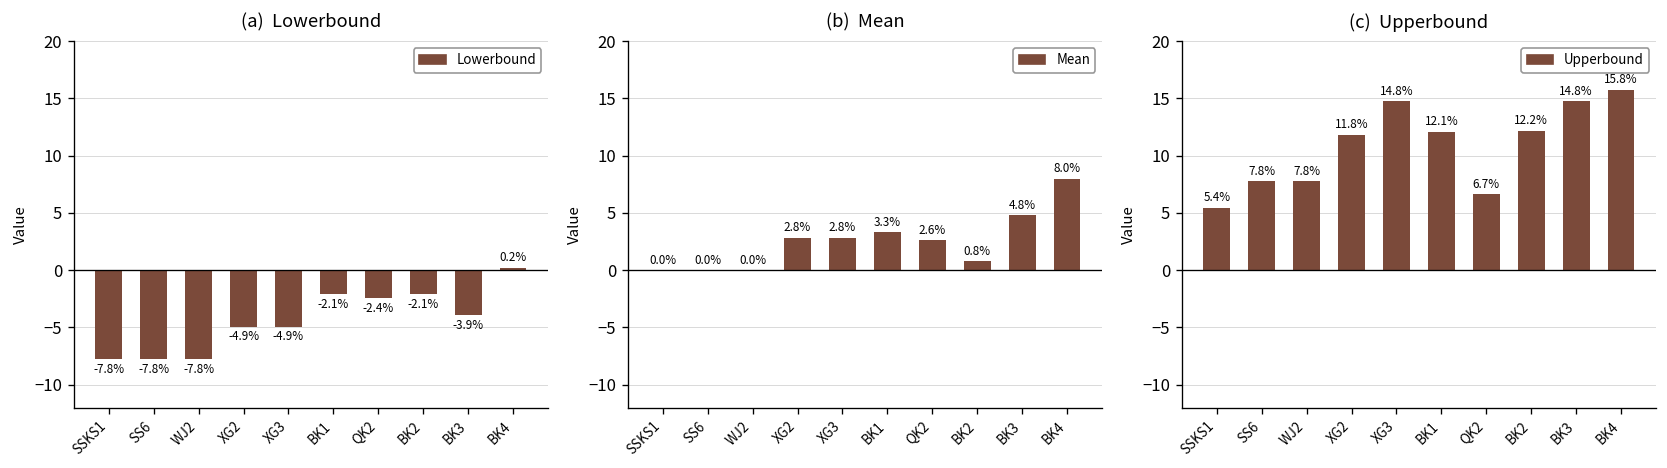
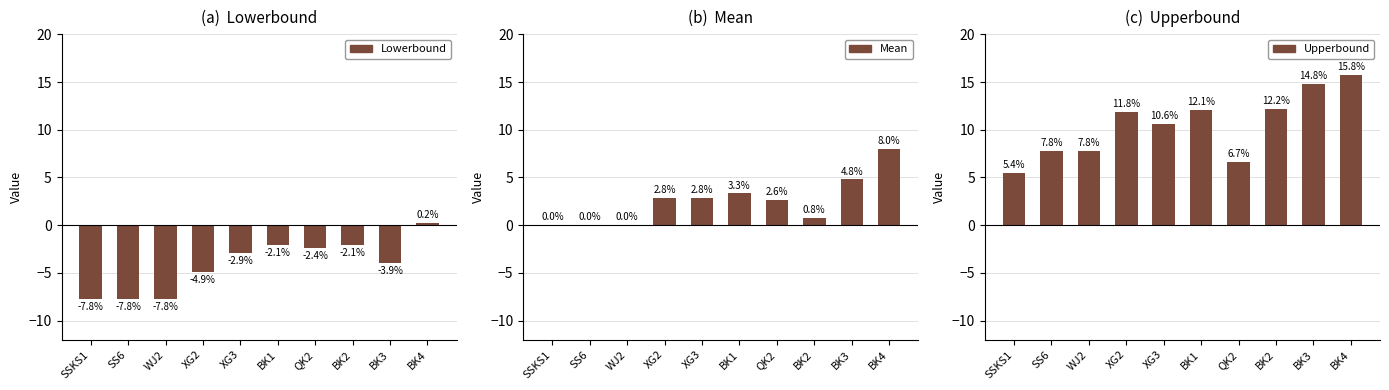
(a) Lowerbound, XG3: -4.9% -> -2.9%
(c) Upperbound, XG3: 14.8% -> 10.6%
